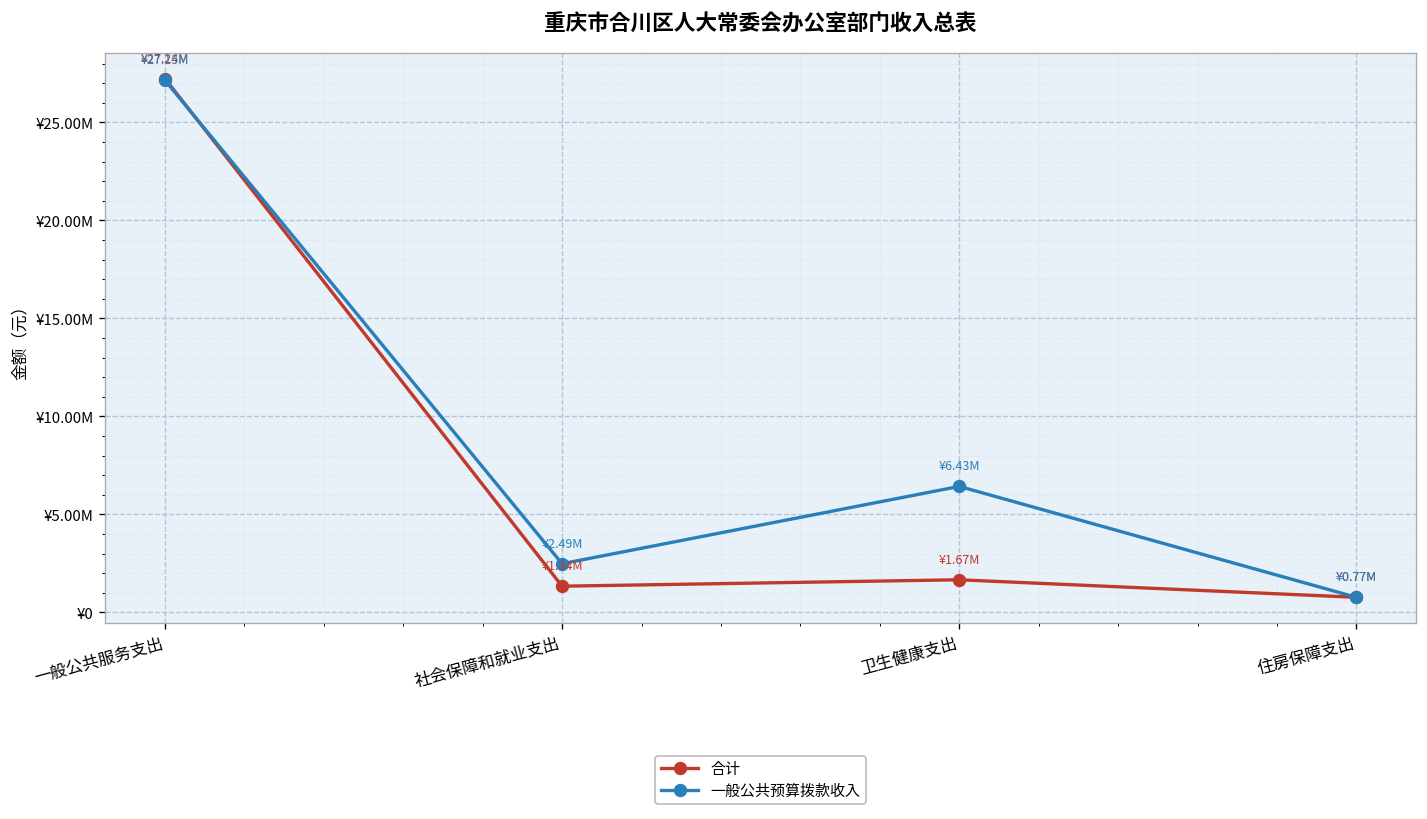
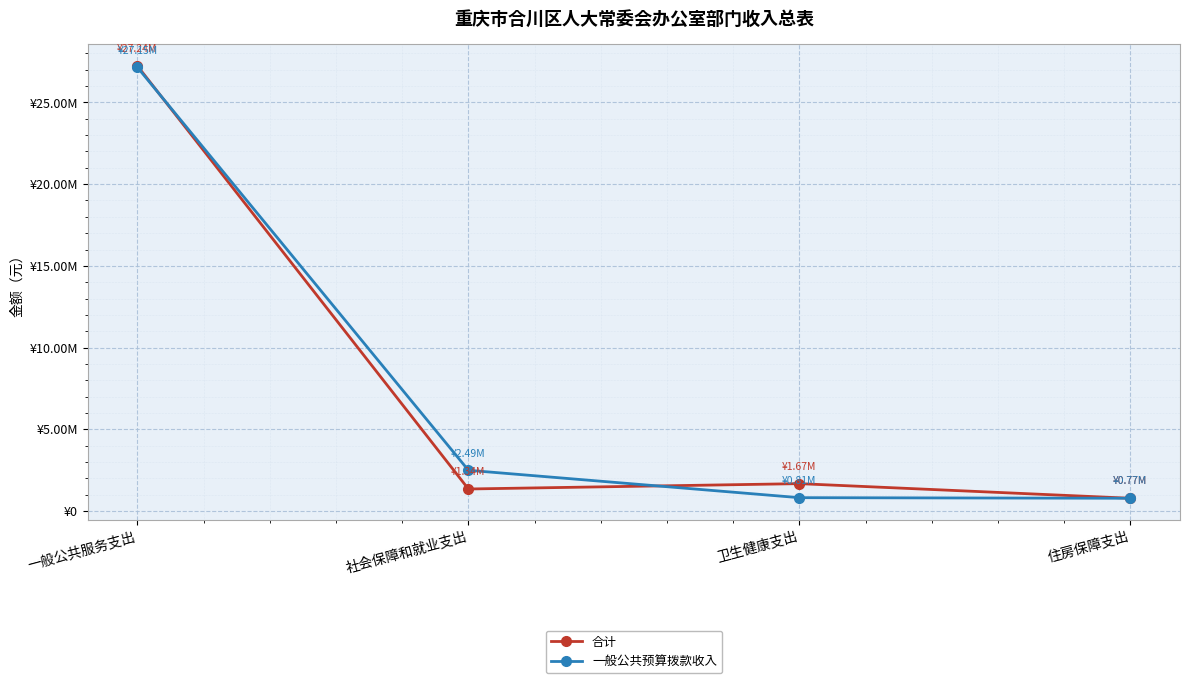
一般公共预算拨款收入, 卫生健康支出: ¥6.43M -> ¥0.81M
